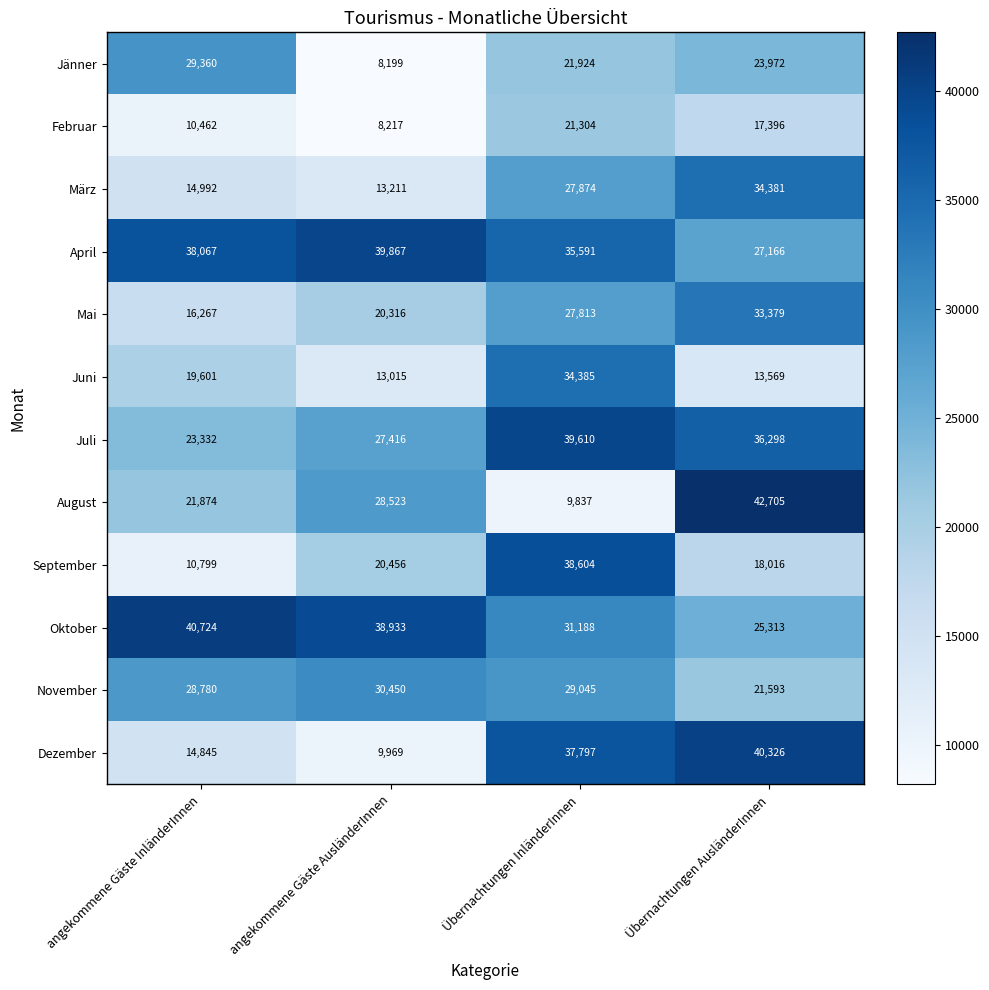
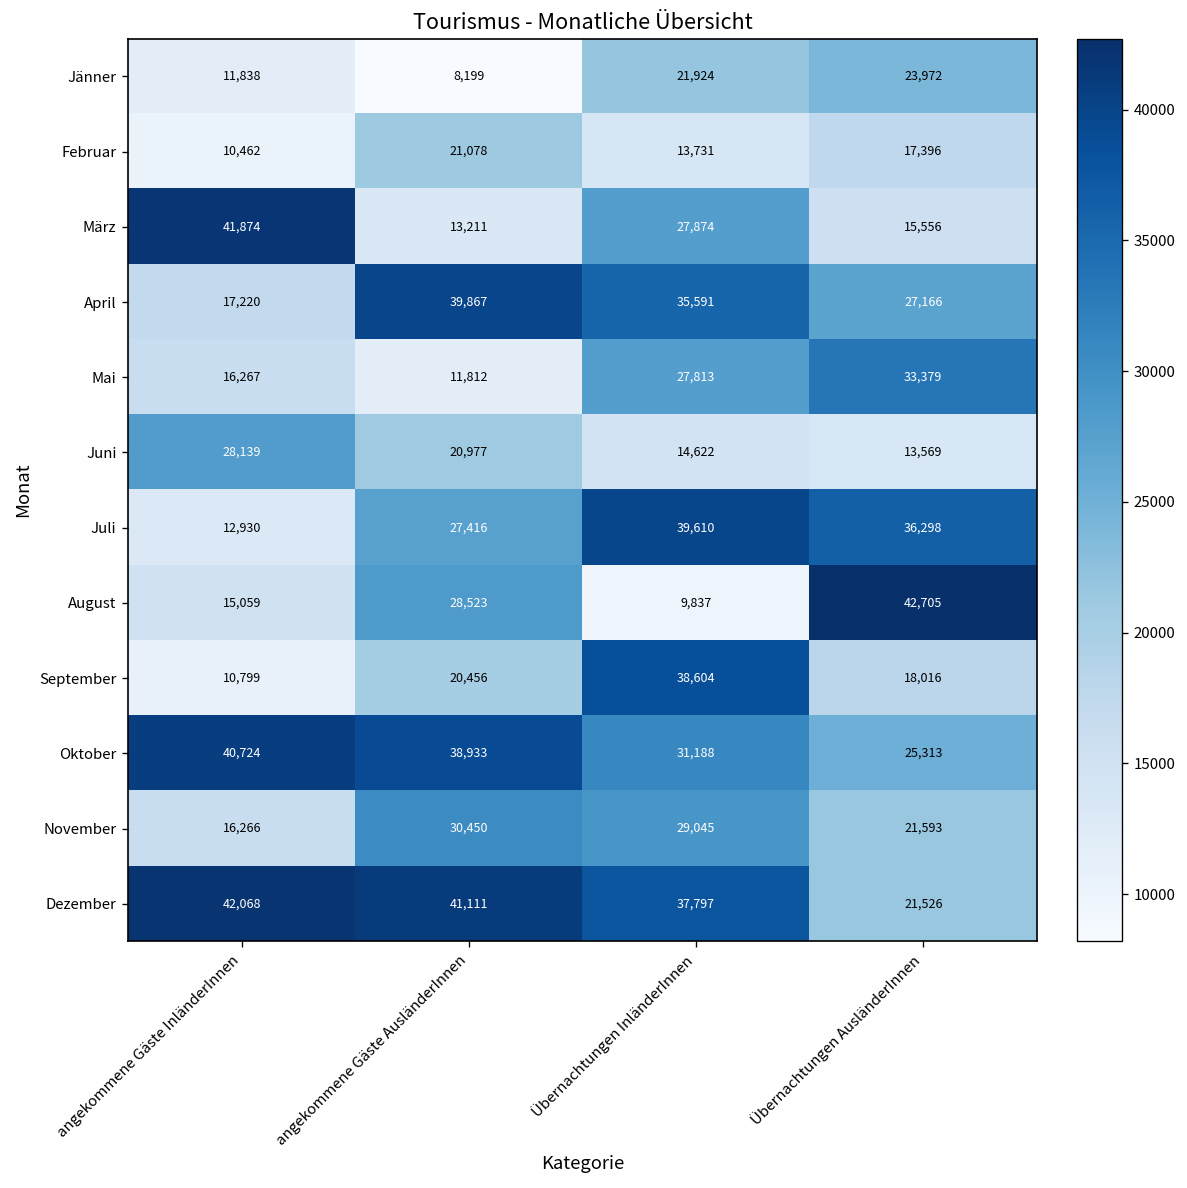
Jänner, angekommene Gäste InländerInnen: 29,360 -> 11,838
Februar, angekommene Gäste AusländerInnen: 8,217 -> 21,078
Februar, Übernachtungen InländerInnen: 21,304 -> 13,731
März, angekommene Gäste InländerInnen: 14,992 -> 41,874
März, Übernachtungen AusländerInnen: 34,381 -> 15,556
April, angekommene Gäste InländerInnen: 38,067 -> 17,220
Mai, angekommene Gäste AusländerInnen: 20,316 -> 11,812
Juni, angekommene Gäste InländerInnen: 19,601 -> 28,139
Juni, angekommene Gäste AusländerInnen: 13,015 -> 20,977
Juni, Übernachtungen InländerInnen: 34,385 -> 14,622
Juli, angekommene Gäste InländerInnen: 23,332 -> 12,930
August, angekommene Gäste InländerInnen: 21,874 -> 15,059
November, angekommene Gäste InländerInnen: 28,780 -> 16,266
Dezember, angekommene Gäste InländerInnen: 14,845 -> 42,068
Dezember, angekommene Gäste AusländerInnen: 9,969 -> 41,111
Dezember, Übernachtungen AusländerInnen: 40,326 -> 21,526
